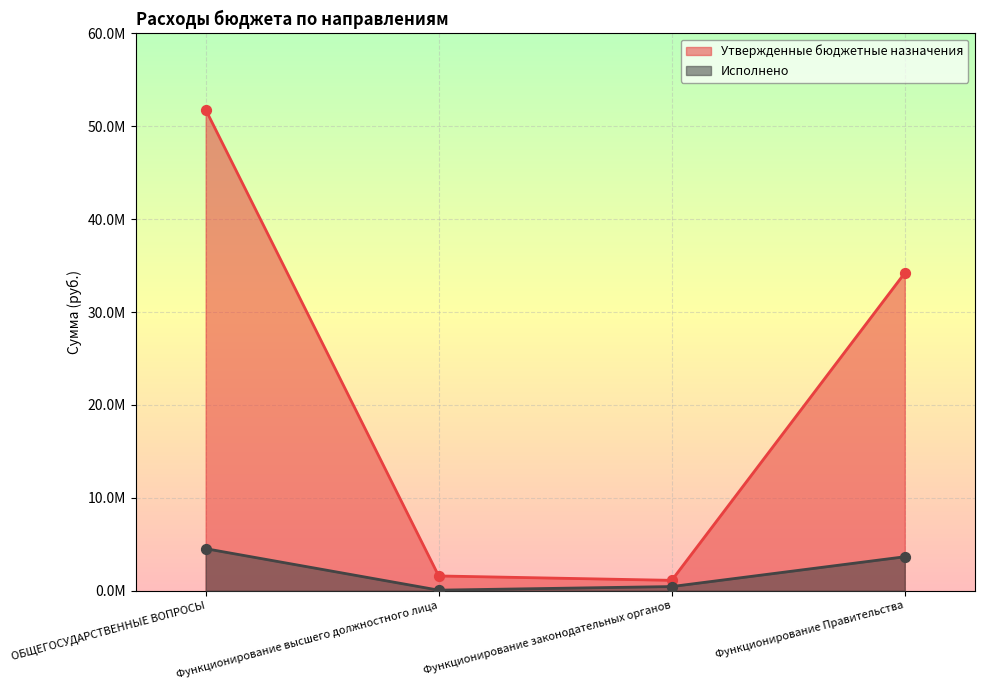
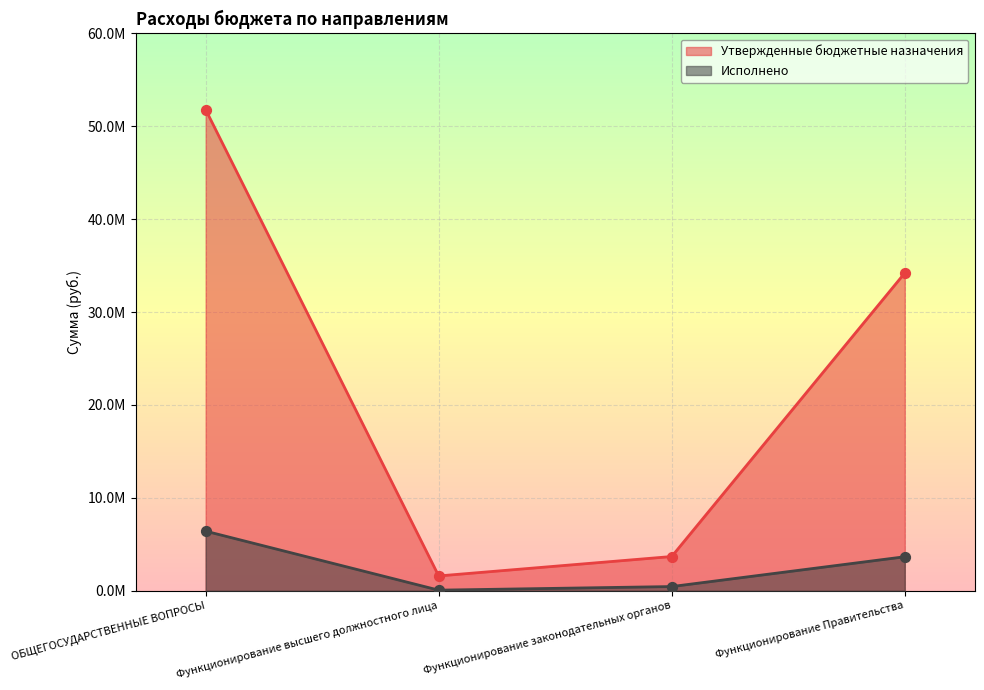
Исполнено, ОБЩЕГОСУДАРСТВЕННЫЕ ВОПРОСЫ: 5000000 -> 6000000
Утвержденные бюджетные назначения, Функционирование законодательных органов: 1000000 -> 4000000
